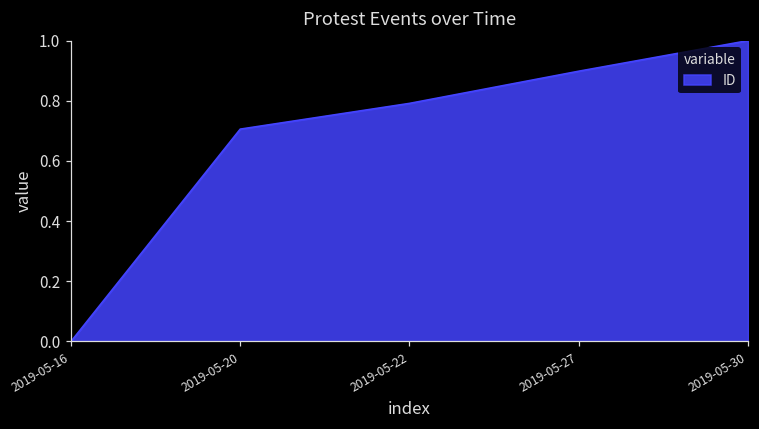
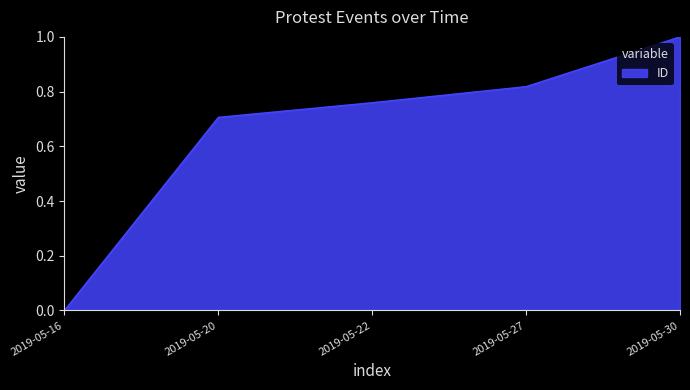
2019-05-22: 0.79 -> 0.76
2019-05-27: 0.90 -> 0.82
